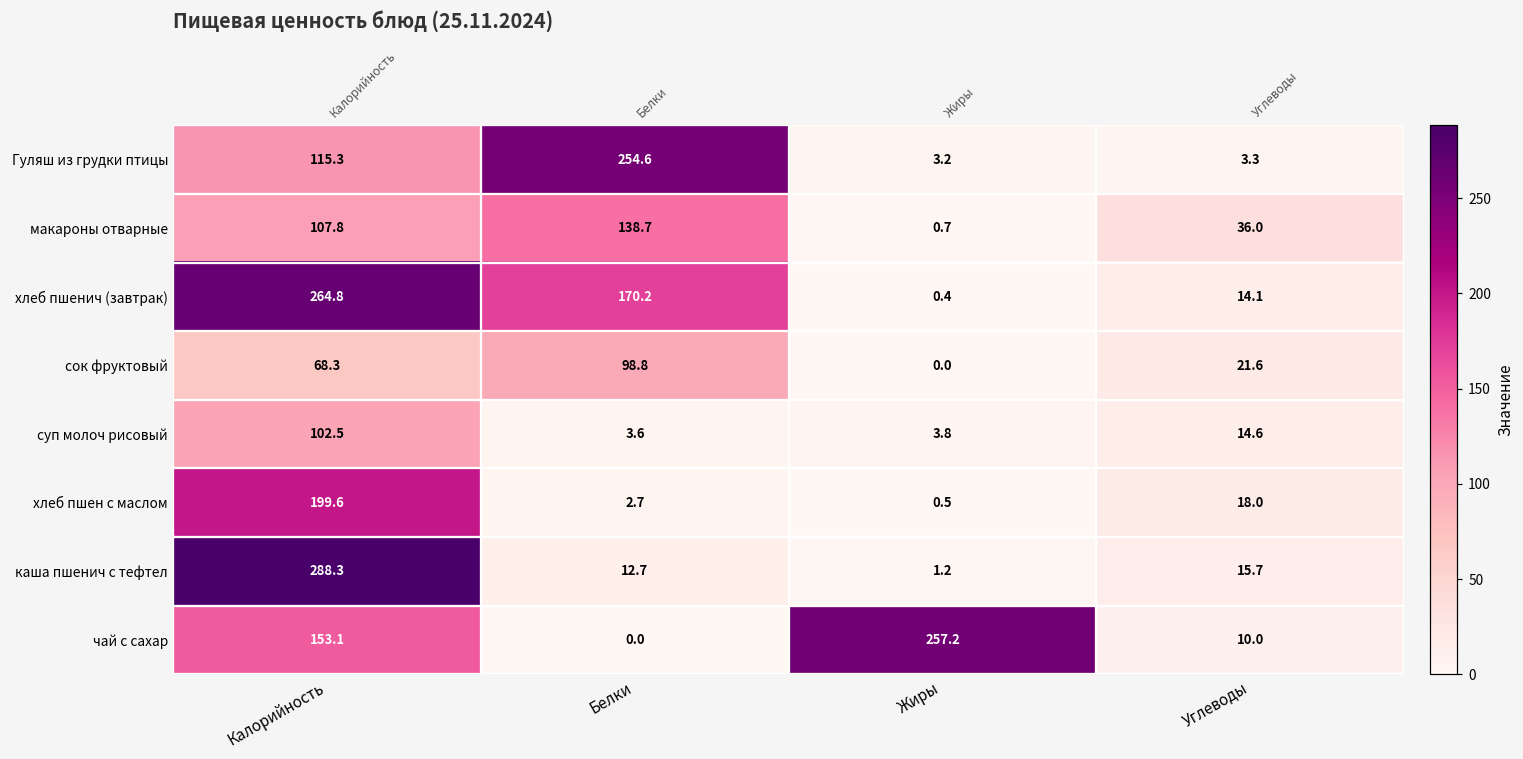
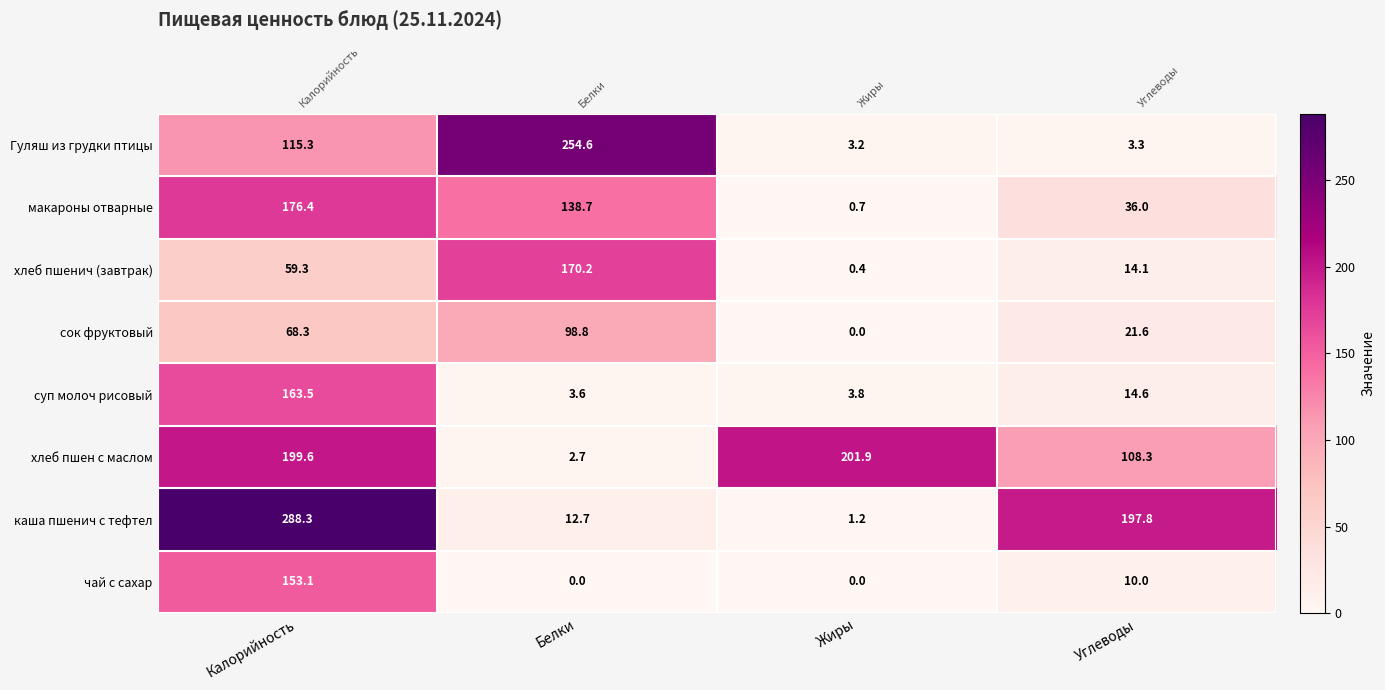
макароны отварные, Калорийность: 107.8 -> 176.4
хлеб пшенич (завтрак), Калорийность: 264.8 -> 59.3
суп молоч рисовый, Калорийность: 102.5 -> 163.5
хлеб пшен с маслом, Жиры: 0.5 -> 201.9
хлеб пшен с маслом, Углеводы: 18.0 -> 108.3
каша пшенич с тефтел, Углеводы: 15.7 -> 197.8
чай с сахар, Жиры: 257.2 -> 0.0
